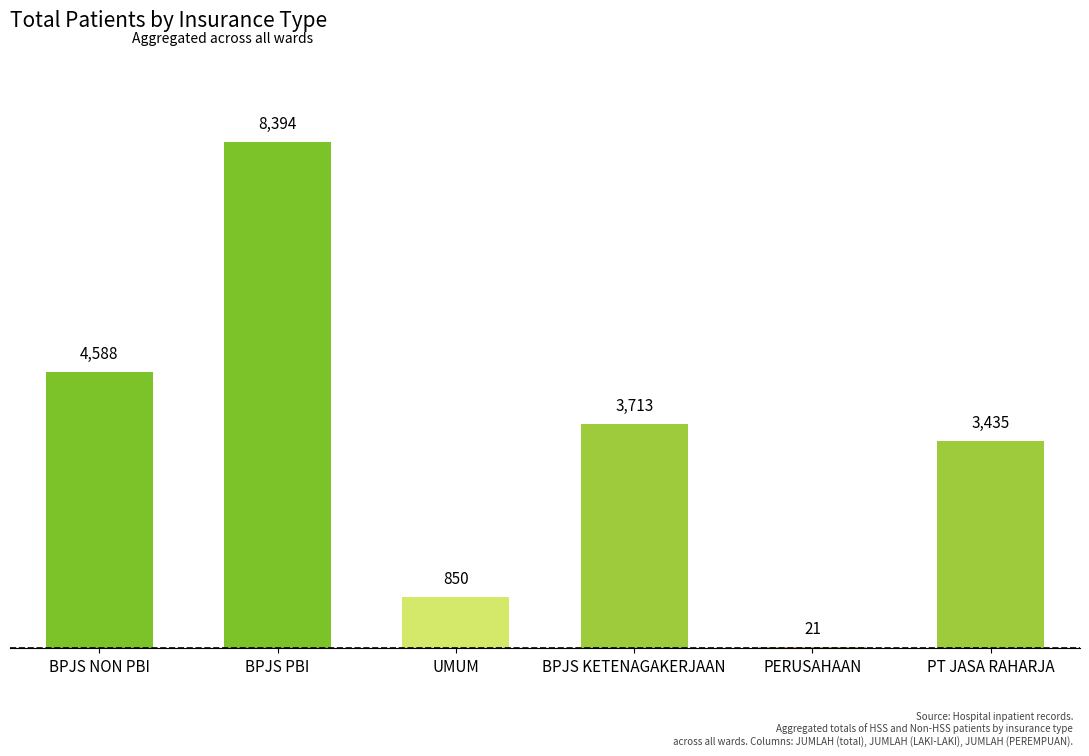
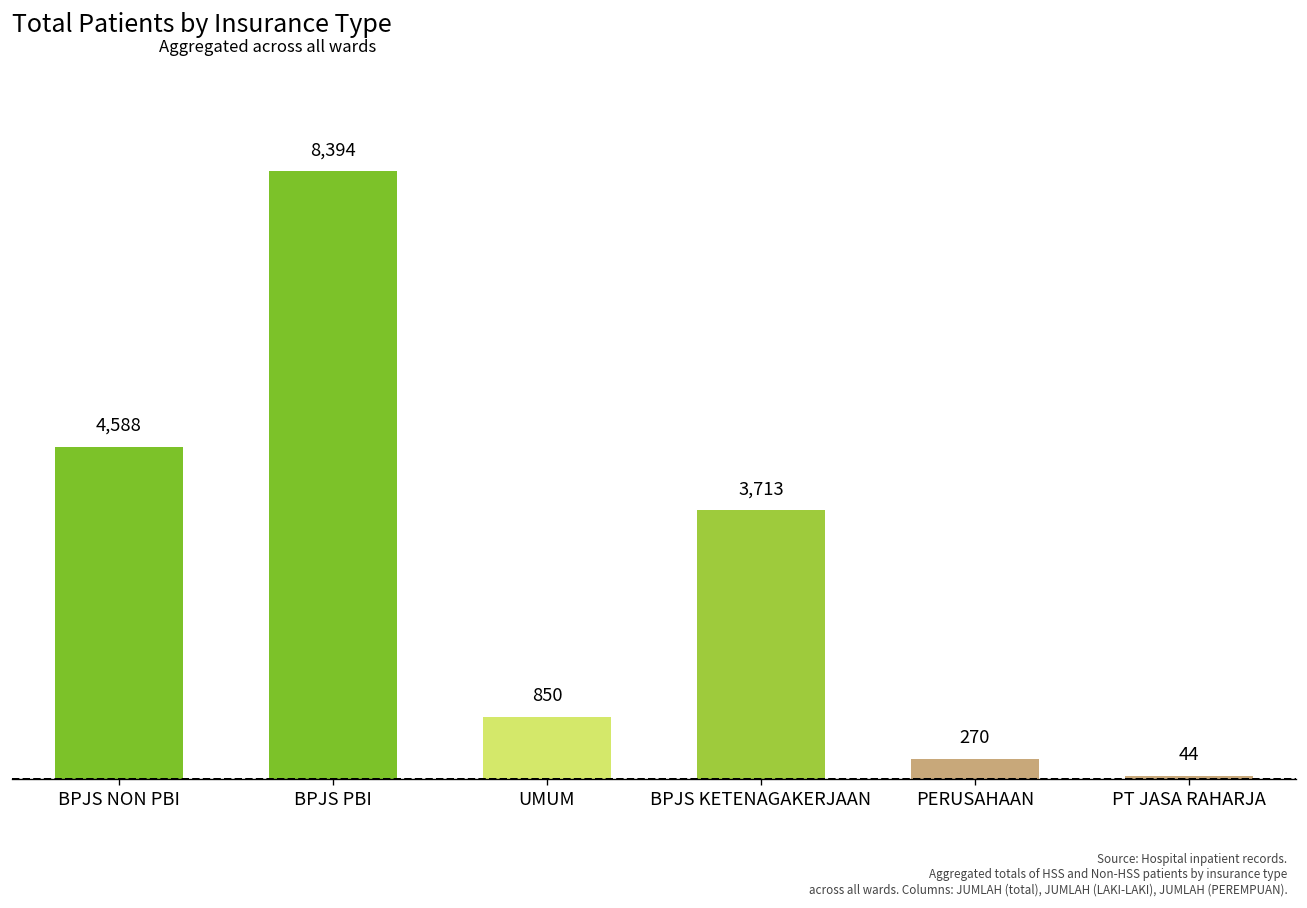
PERUSAHAAN: 21 -> 270
PT JASA RAHARJA: 3,435 -> 44
